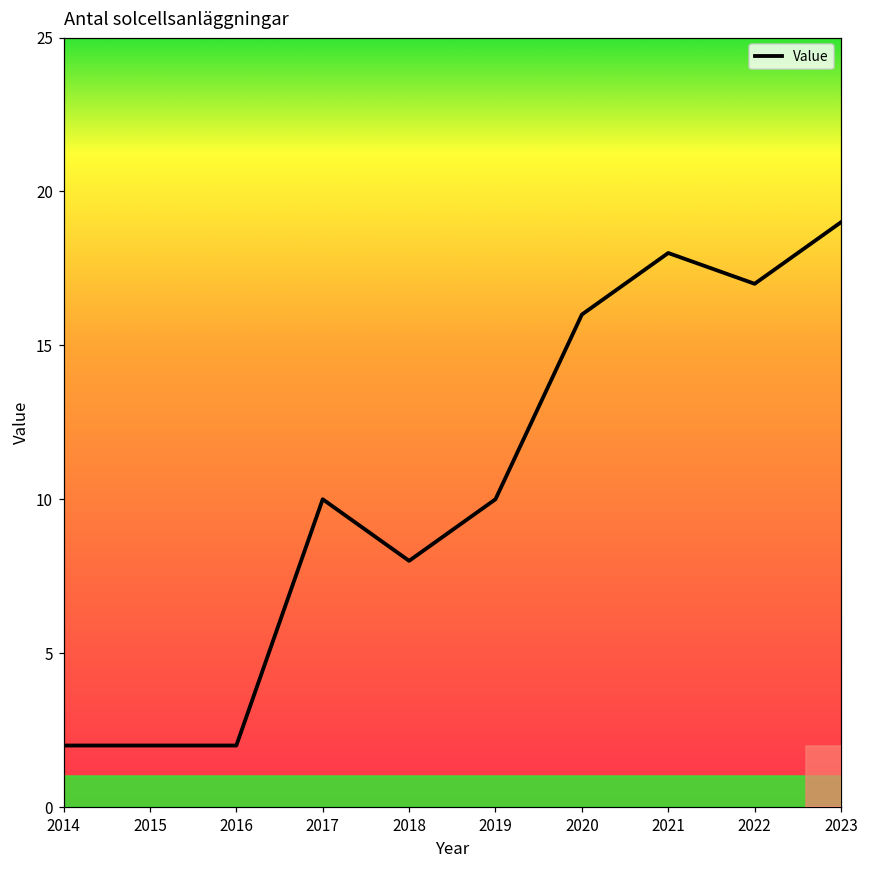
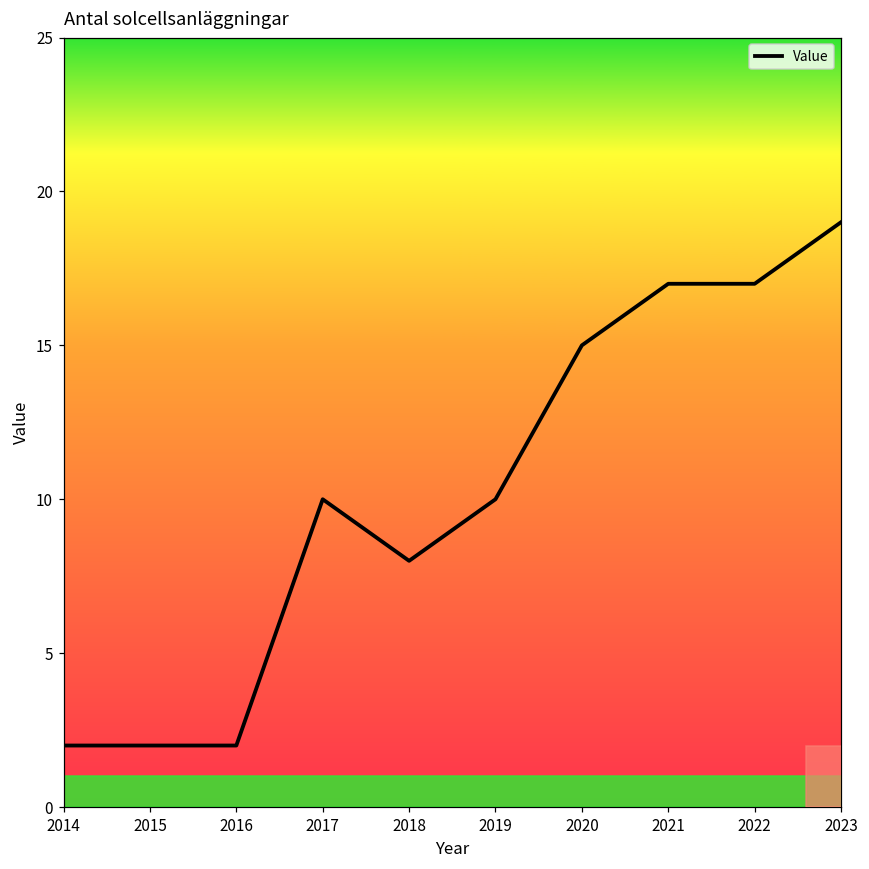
2020: 16 -> 15
2021: 18 -> 17
